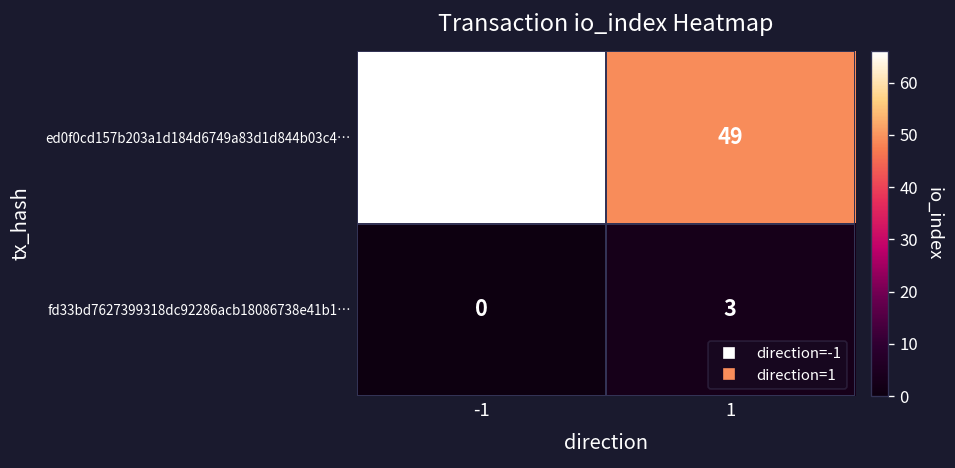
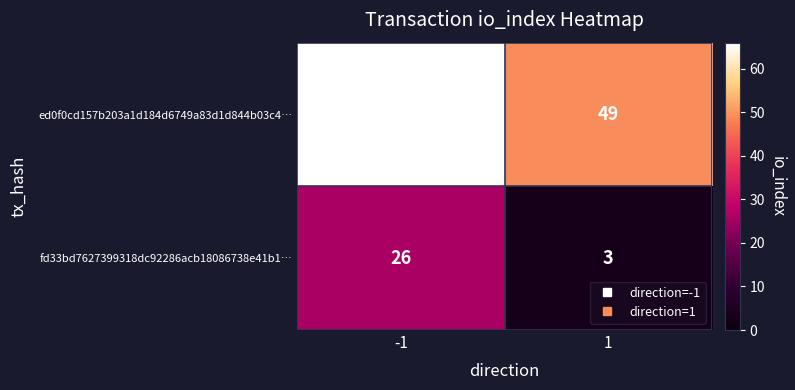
fd33bd7627399318dc92286acb18086738e41b1…, -1: 0 -> 26
